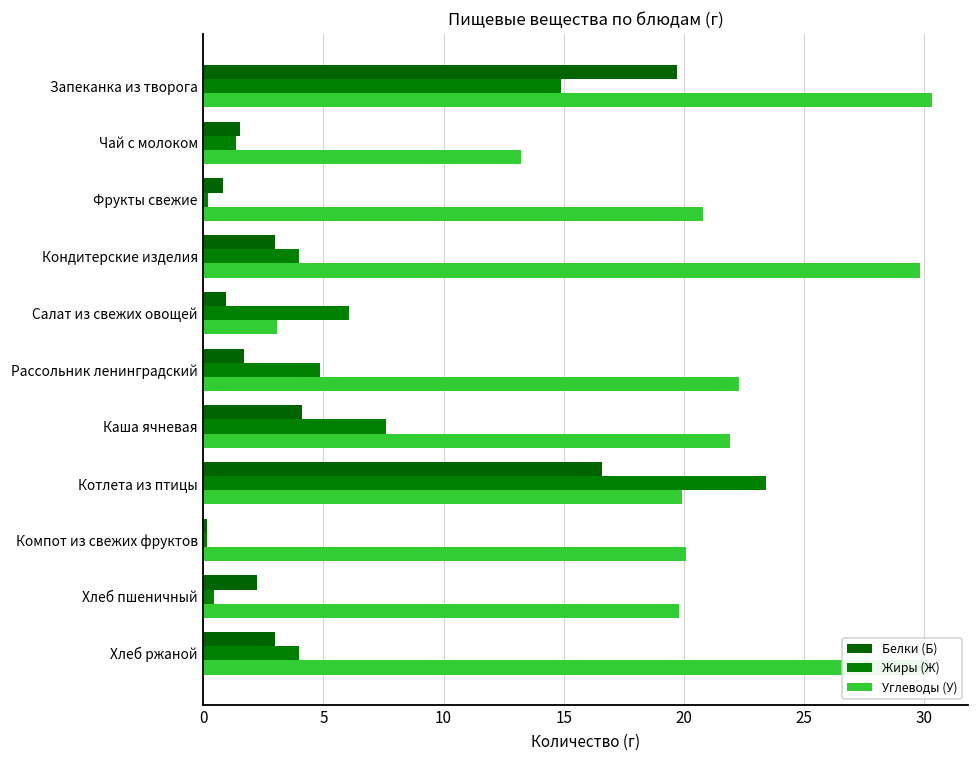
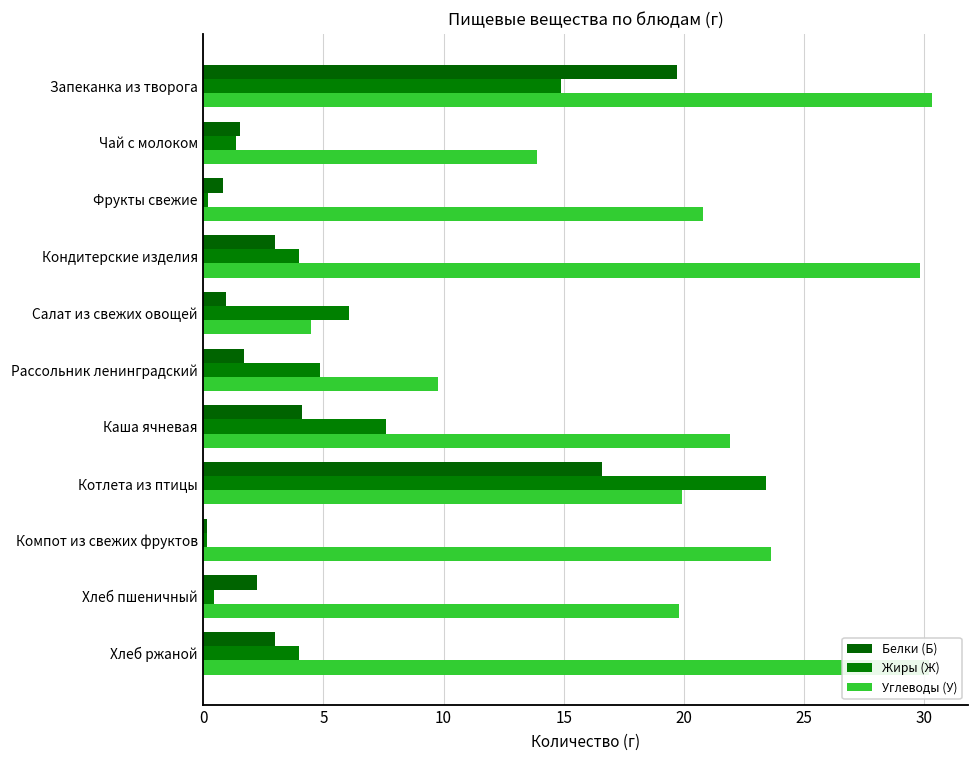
Углеводы (У), Чай с молоком: 13.2 -> 13.9
Углеводы (У), Салат из свежих овощей: 3.1 -> 4.5
Углеводы (У), Рассольник ленинградский: 22.3 -> 9.8
Углеводы (У), Компот из свежих фруктов: 20.1 -> 23.6
